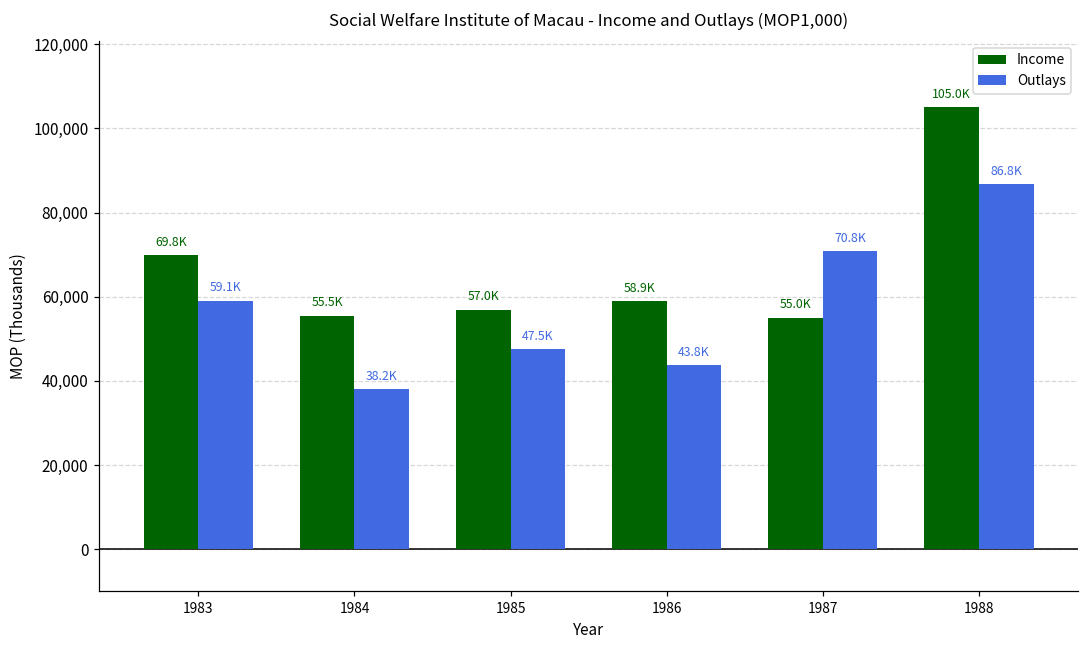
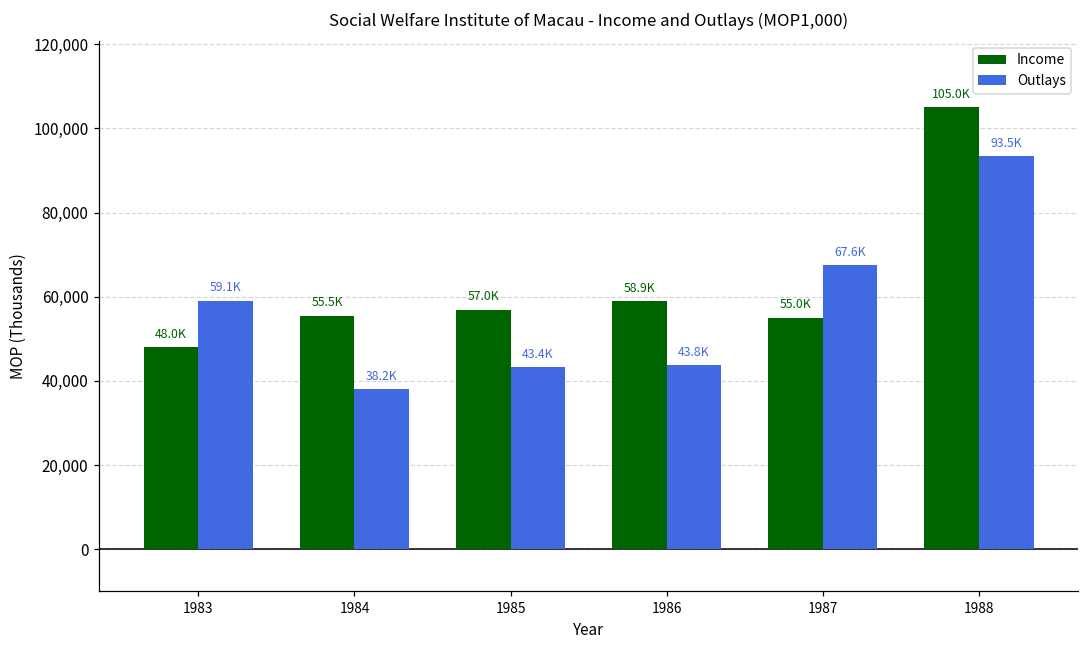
Income, 1983: 69.8K -> 48.0K
Outlays, 1985: 47.5K -> 43.4K
Outlays, 1987: 70.8K -> 67.6K
Outlays, 1988: 86.8K -> 93.5K
